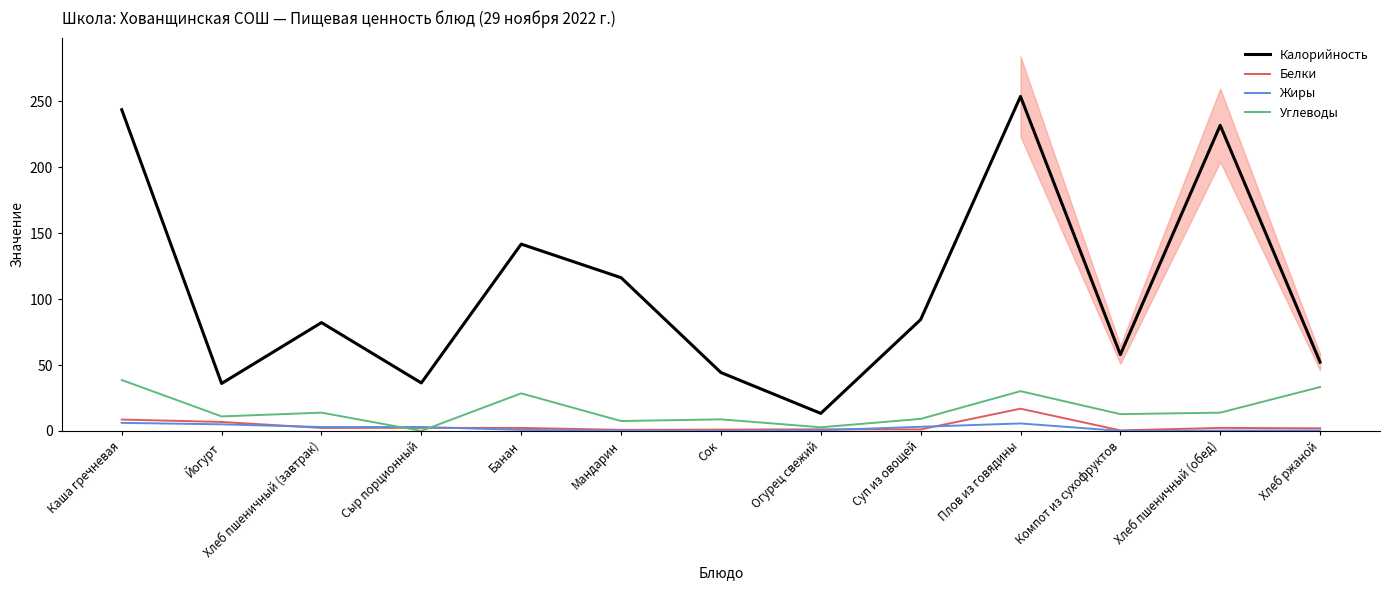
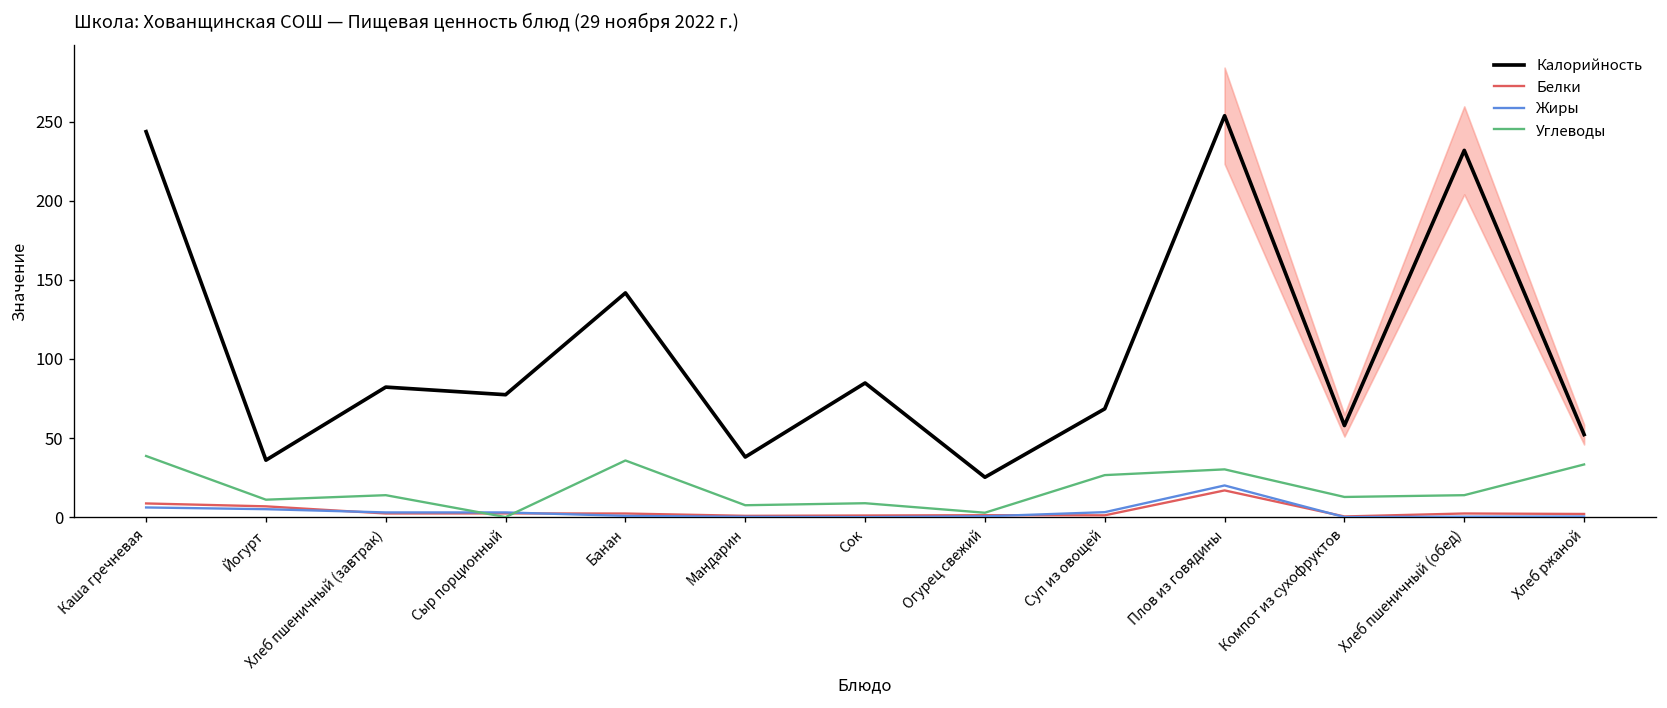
Калорийность, Сыр порционный: 36 -> 77
Углеводы, Банан: 29 -> 36
Калорийность, Мандарин: 116 -> 38
Калорийность, Сок: 44 -> 85
Калорийность, Огурец свежий: 13 -> 25
Калорийность, Суп из овощей: 84 -> 68
Углеводы, Суп из овощей: 9 -> 27
Жиры, Плов из говядины: 6 -> 20
